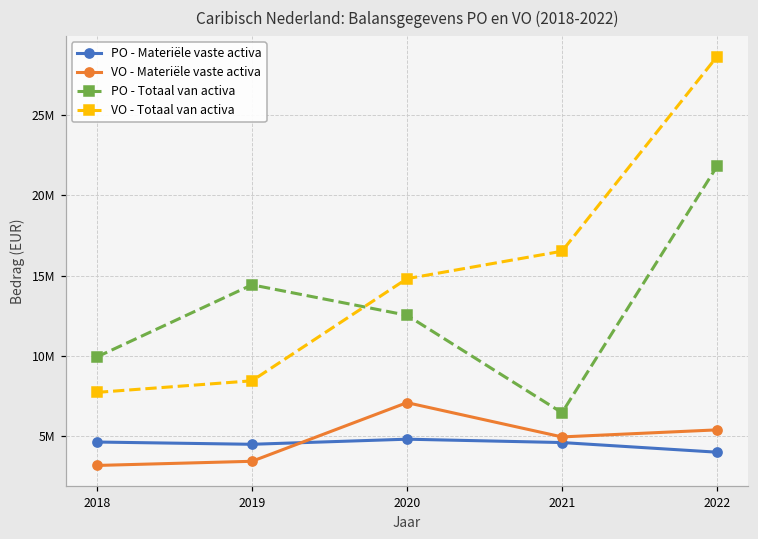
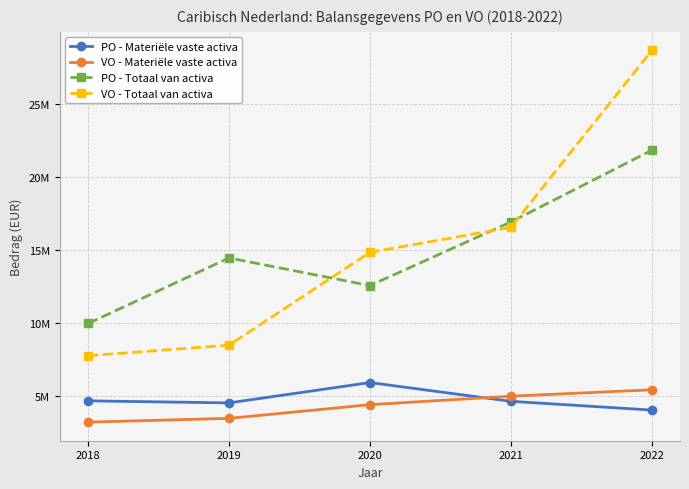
PO - Materiële vaste activa, 2020: 4800000 -> 5900000
VO - Materiële vaste activa, 2020: 7100000 -> 4400000
PO - Totaal van activa, 2021: 6500000 -> 16900000
